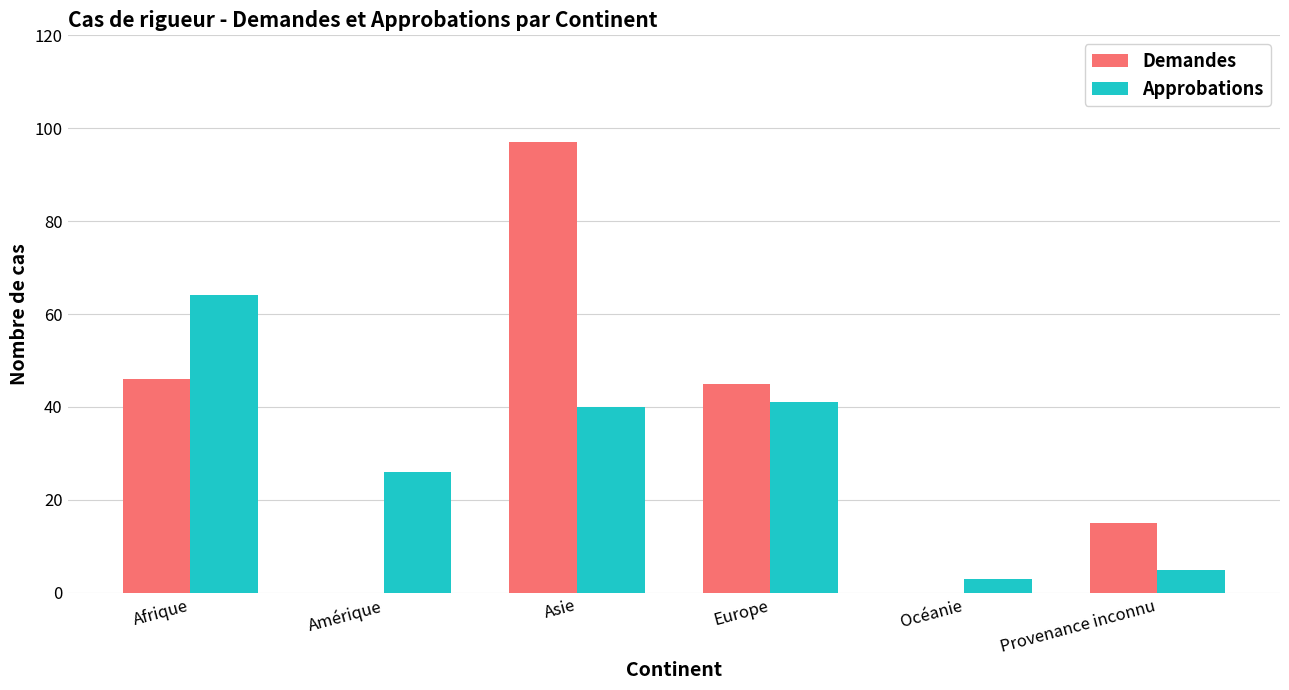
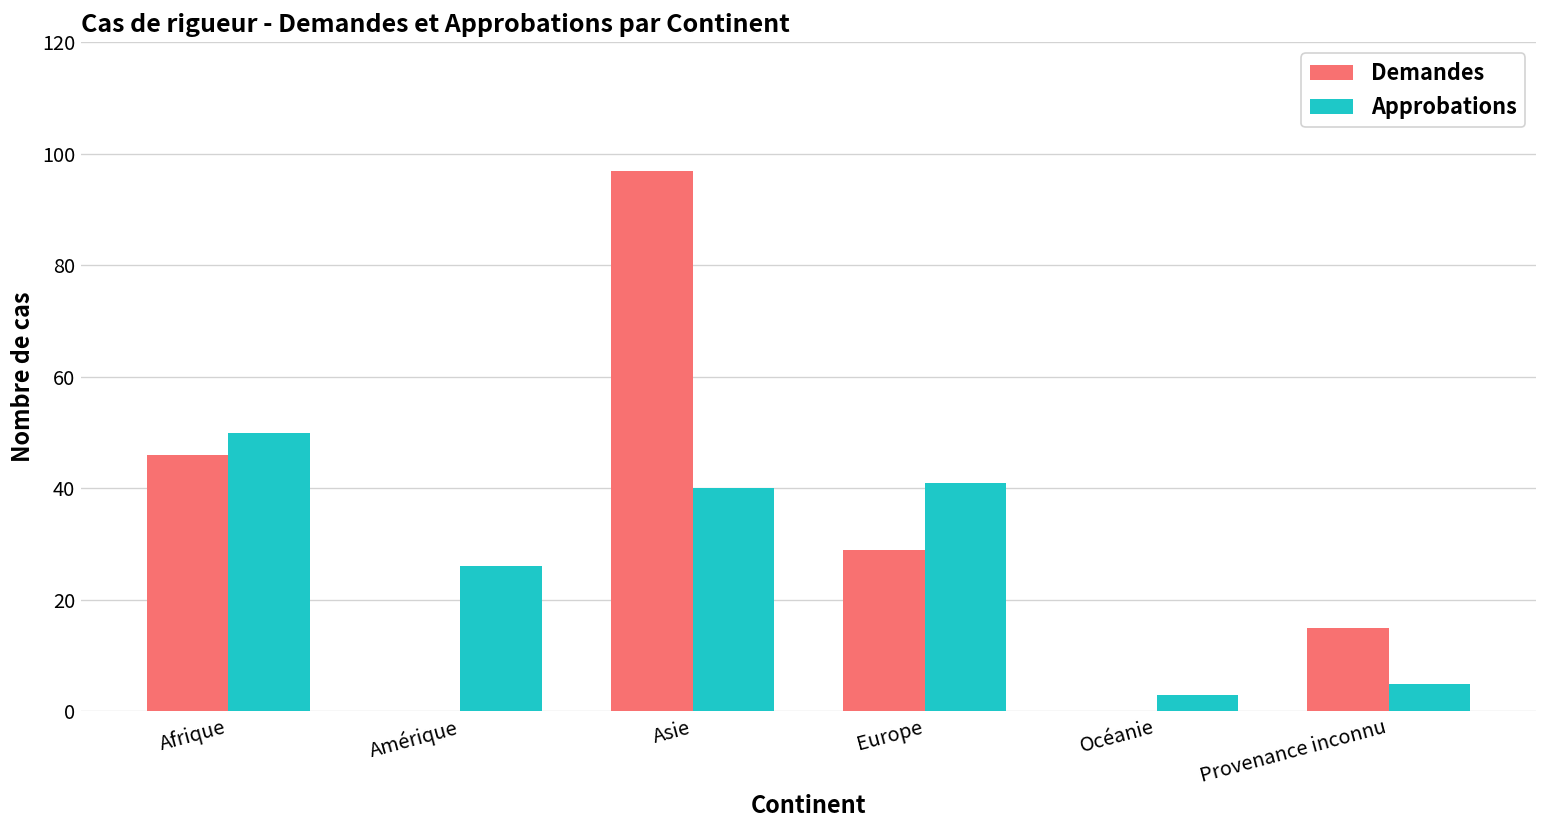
Approbations, Afrique: 64 -> 50
Demandes, Europe: 45 -> 29
